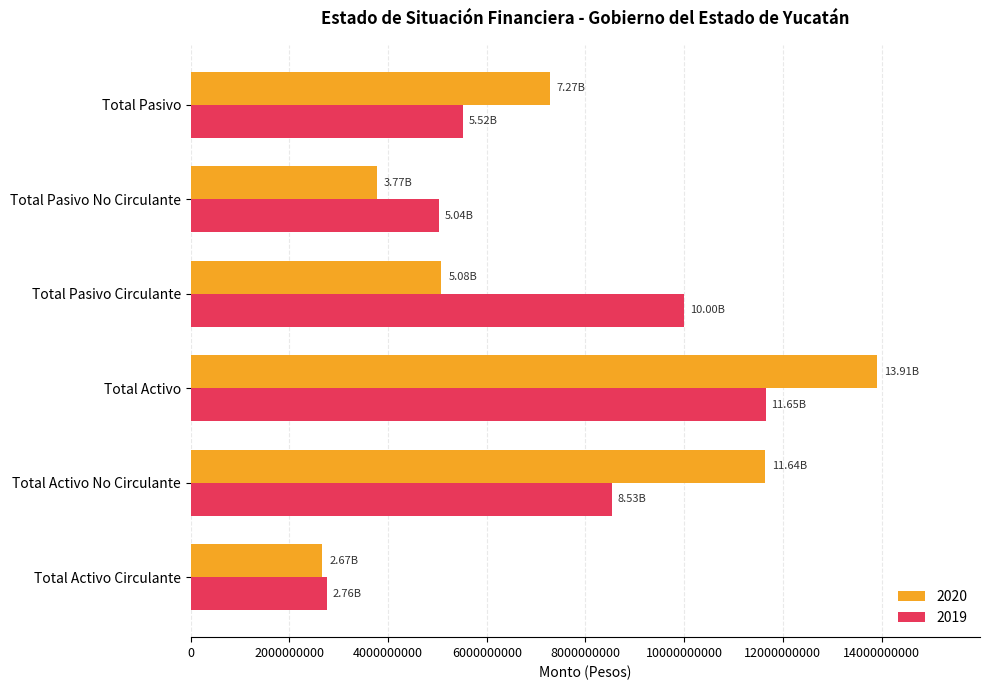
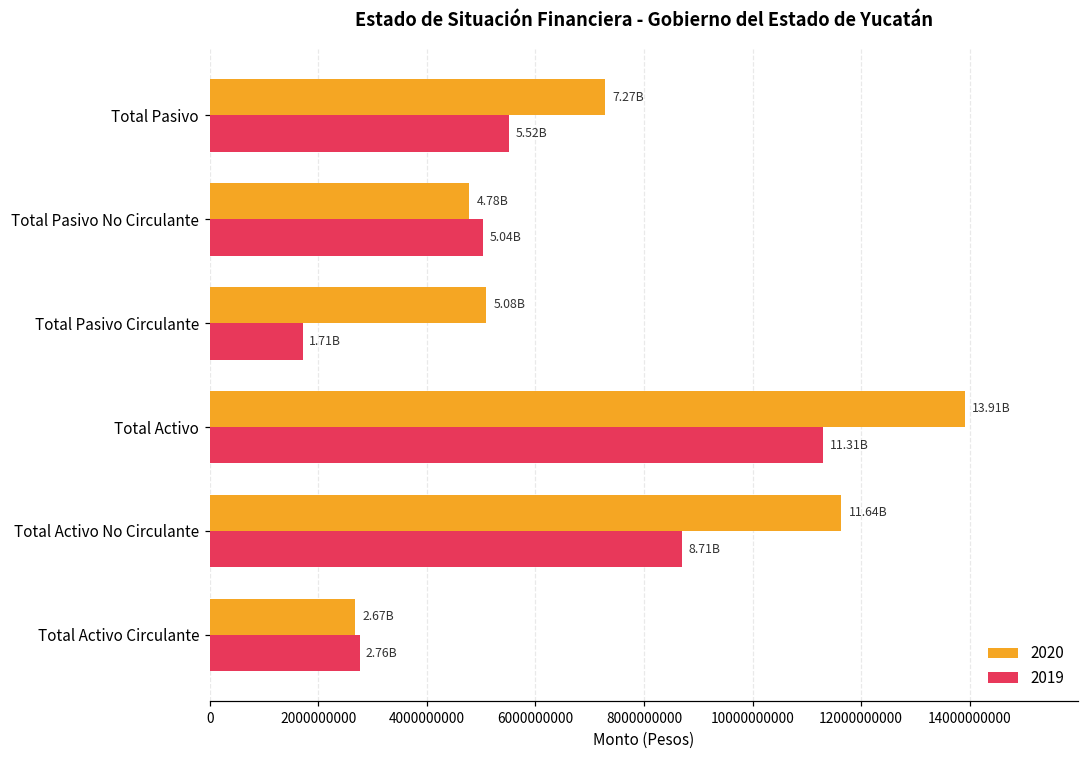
2020, Total Pasivo No Circulante: 3.77B -> 4.78B
2019, Total Pasivo Circulante: 10.00B -> 1.71B
2019, Total Activo: 11.65B -> 11.31B
2019, Total Activo No Circulante: 8.53B -> 8.71B
